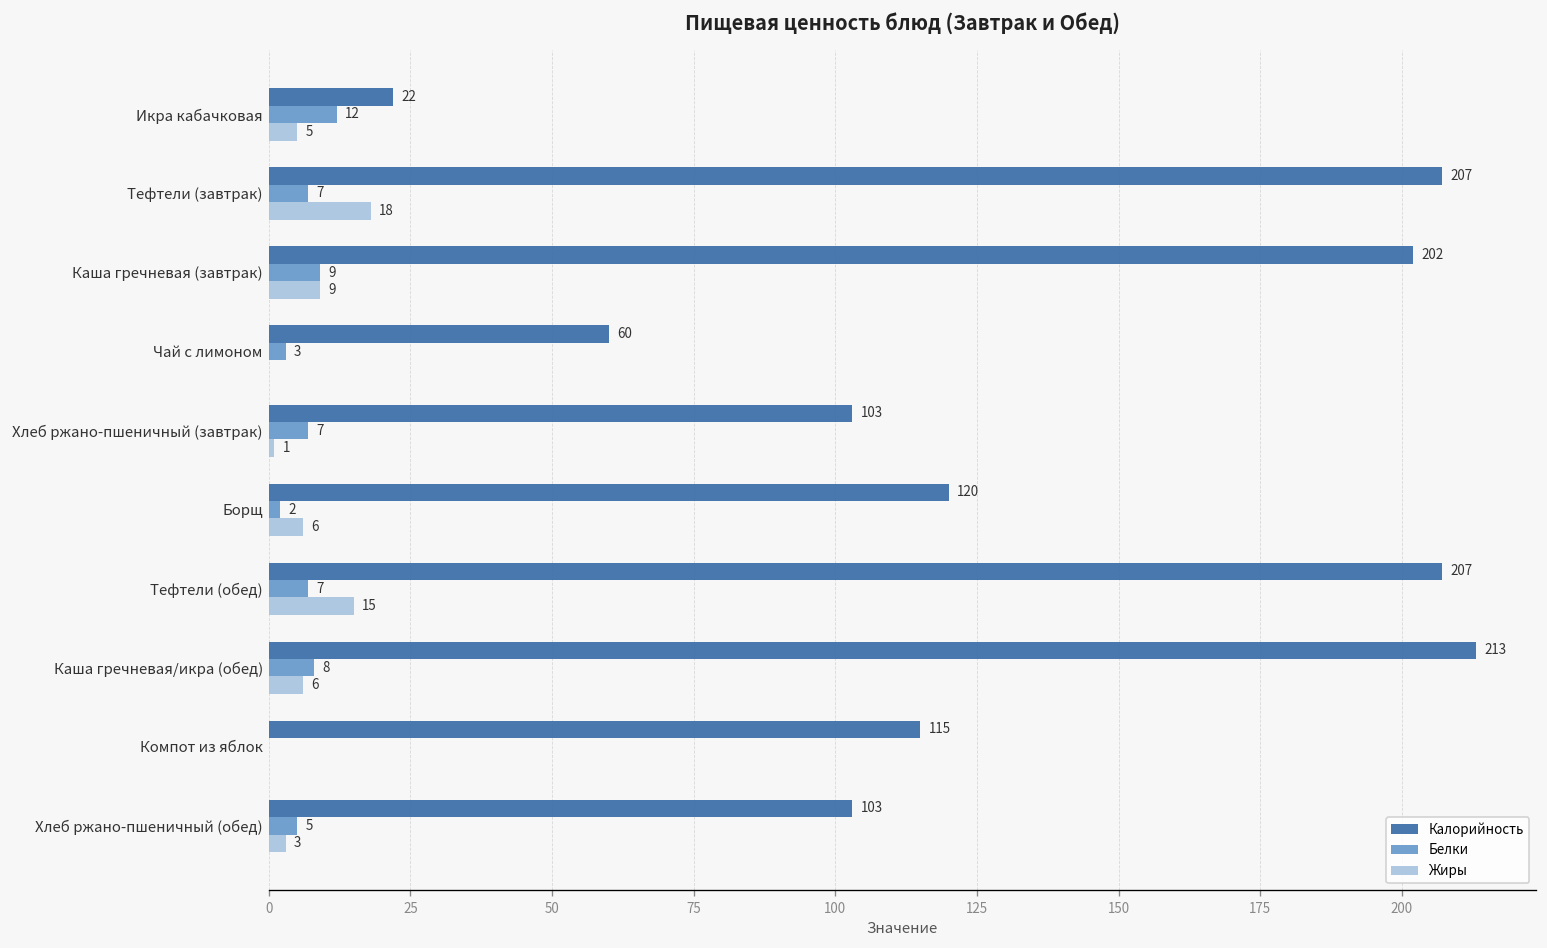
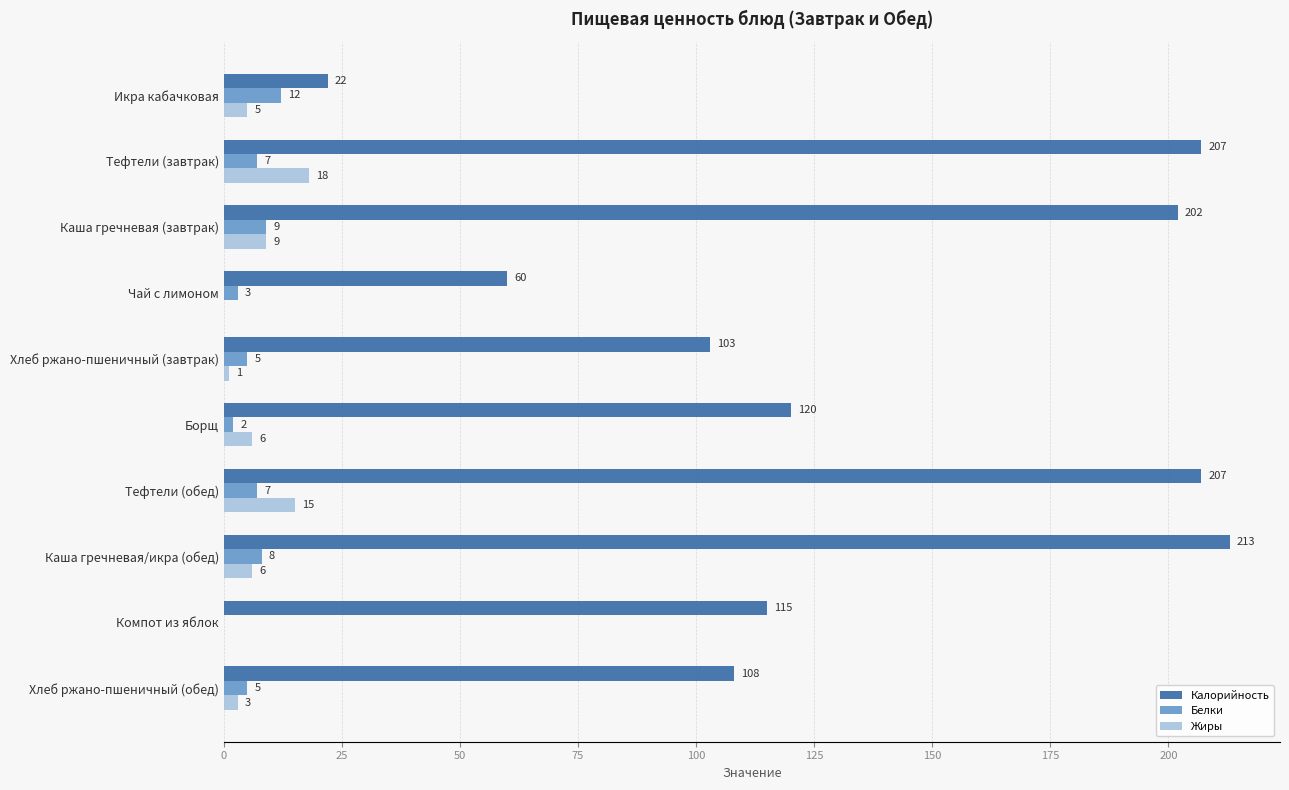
Белки, Хлеб ржано-пшеничный (завтрак): 7 -> 5
Калорийность, Хлеб ржано-пшеничный (обед): 103 -> 108
